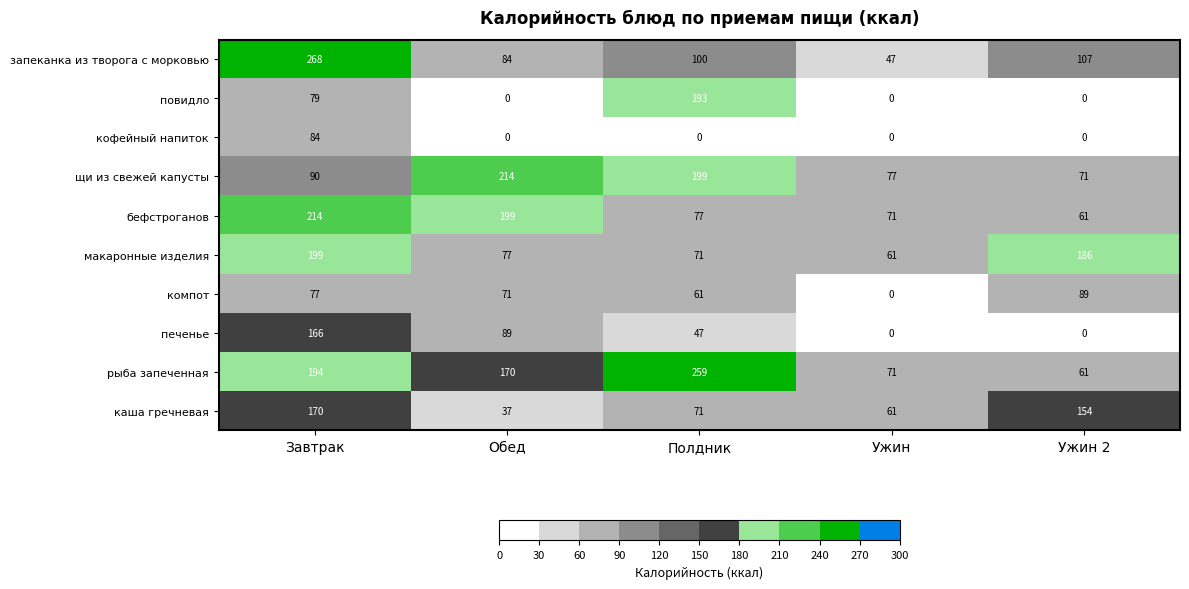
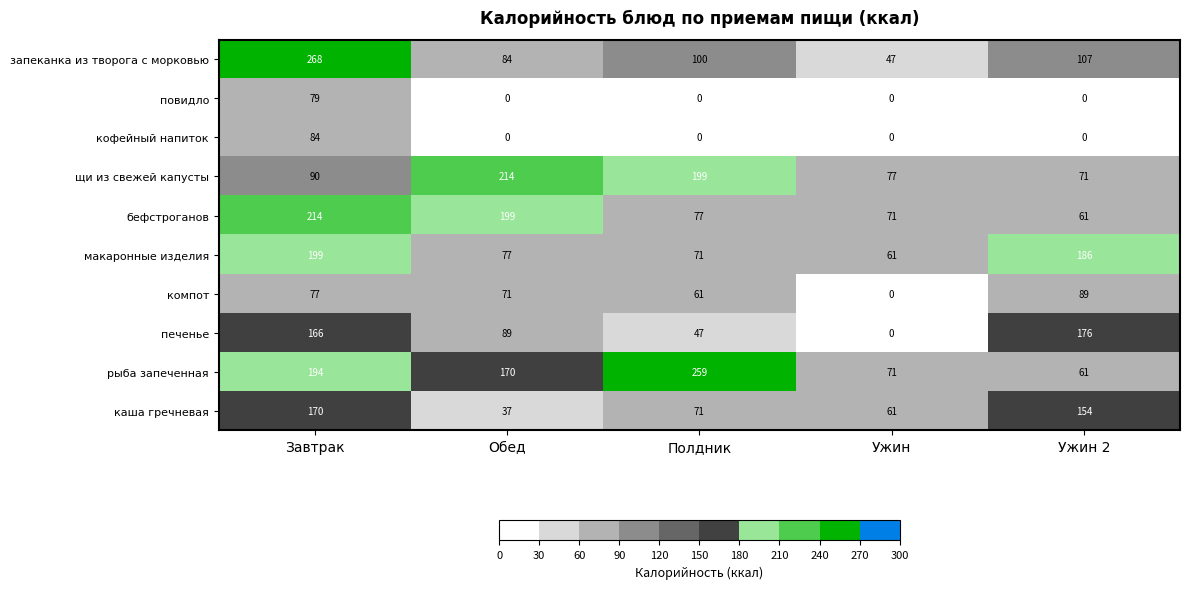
повидло, Полдник: 193 -> 0
печенье, Ужин 2: 0 -> 176
